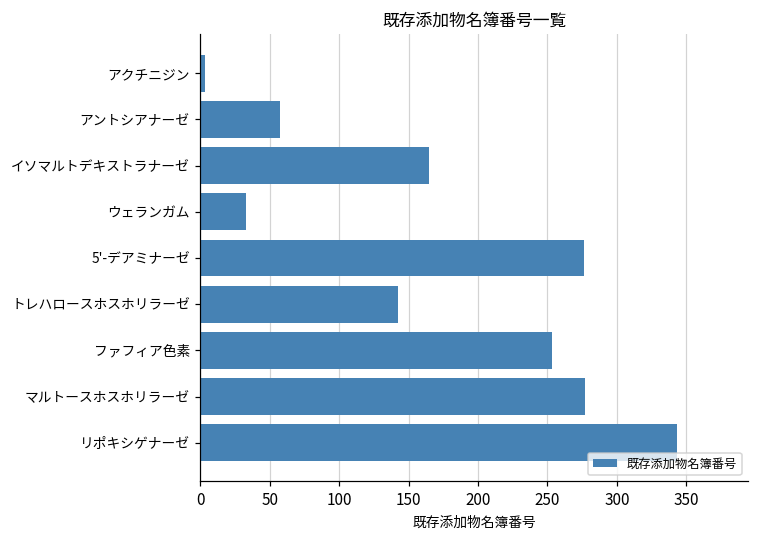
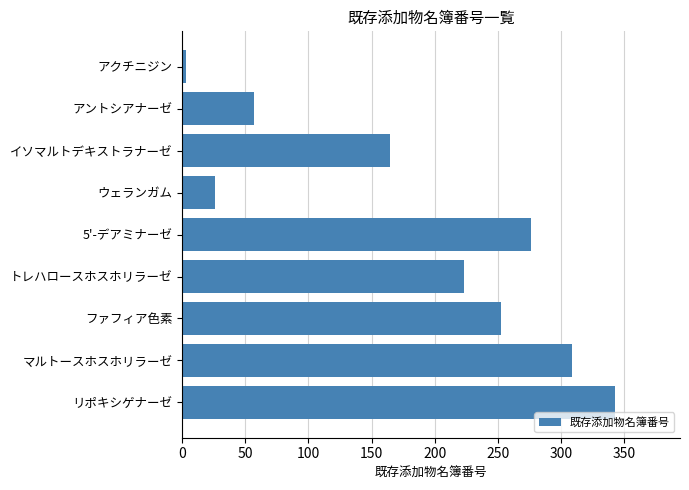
ウェランガム: 33 -> 26
トレハロースホスホリラーゼ: 142 -> 223
マルトースホスホリラーゼ: 277 -> 309
